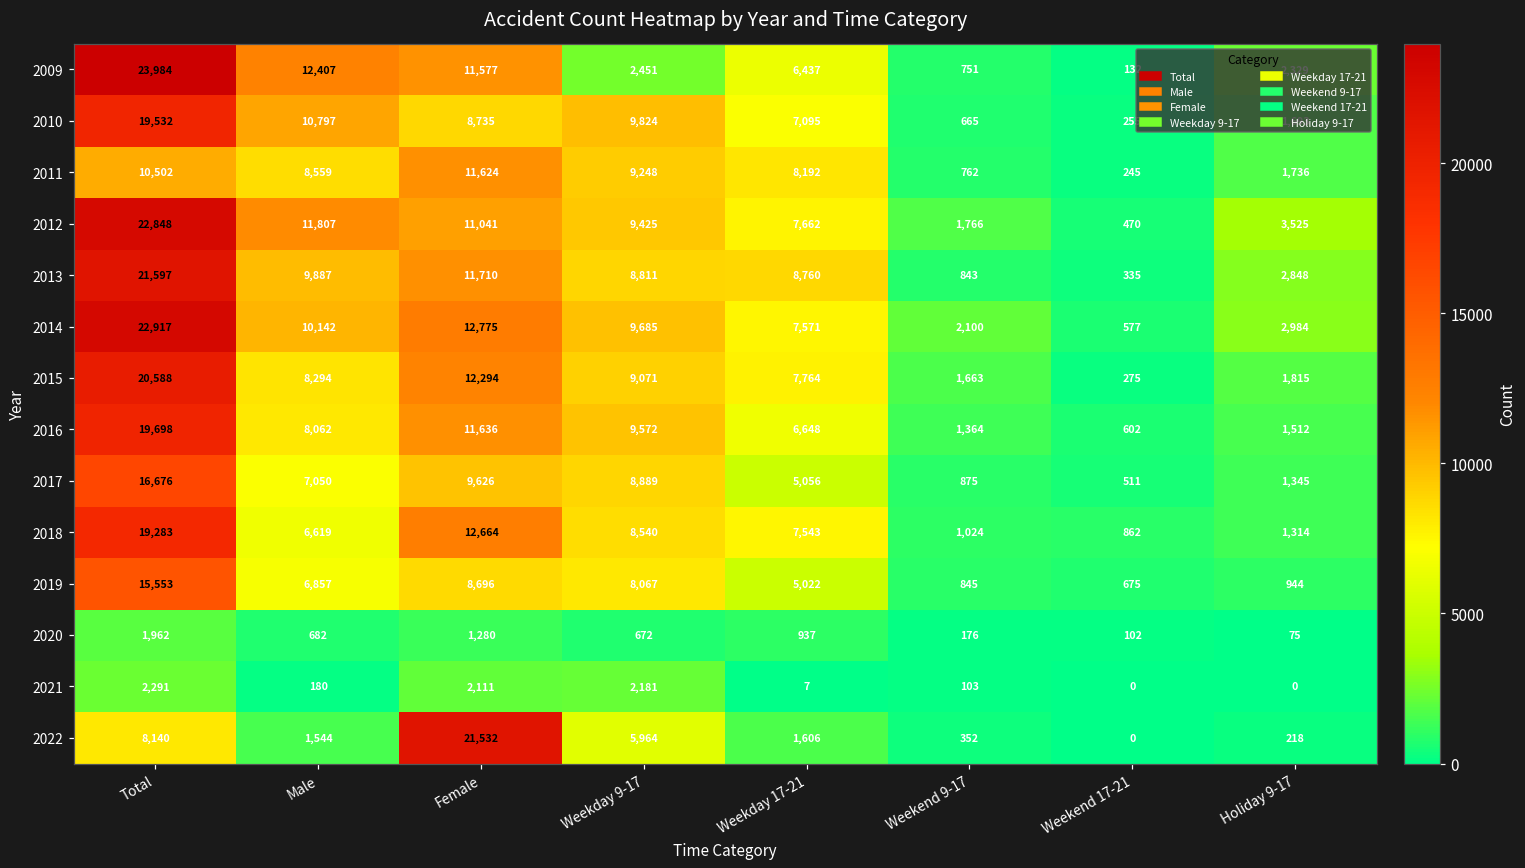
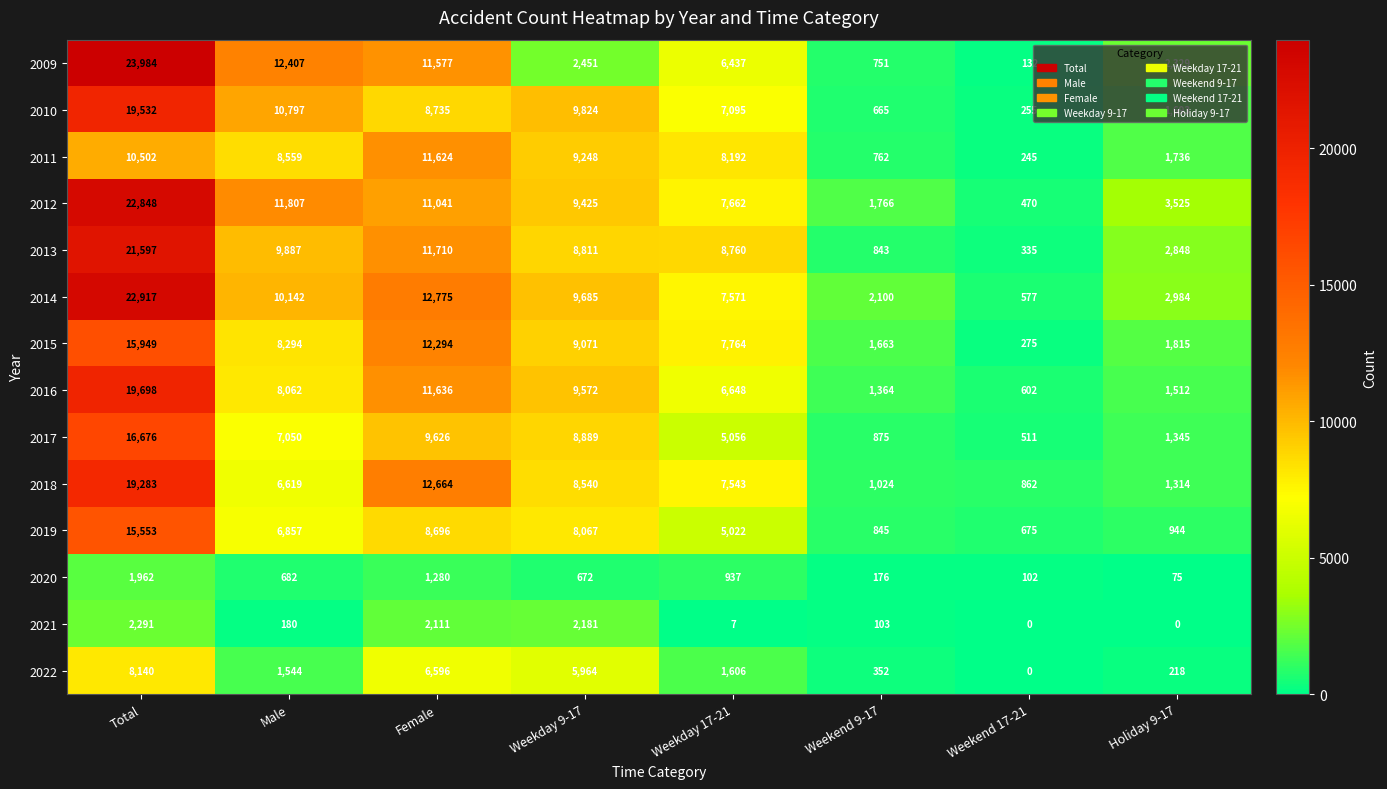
2015, Total: 20,588 -> 15,949
2022, Female: 21,532 -> 6,596
